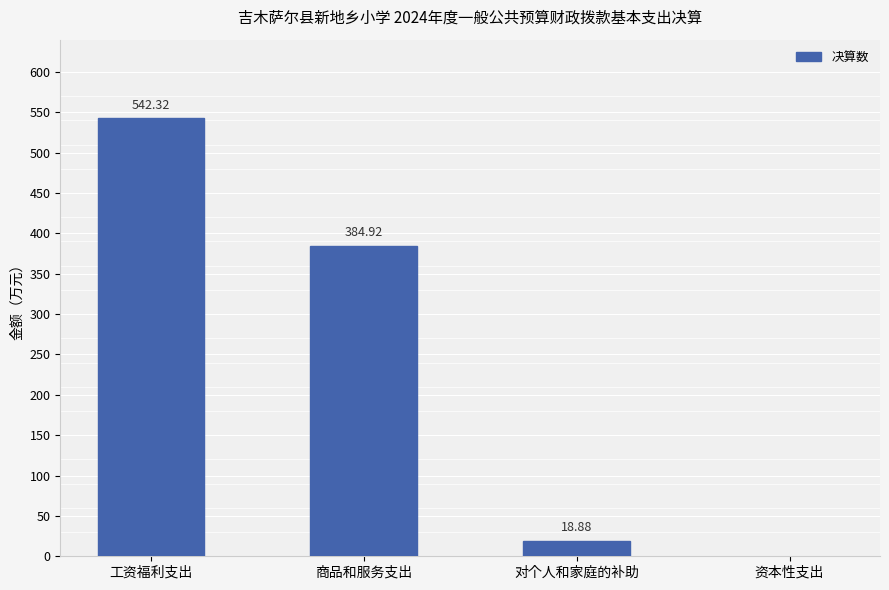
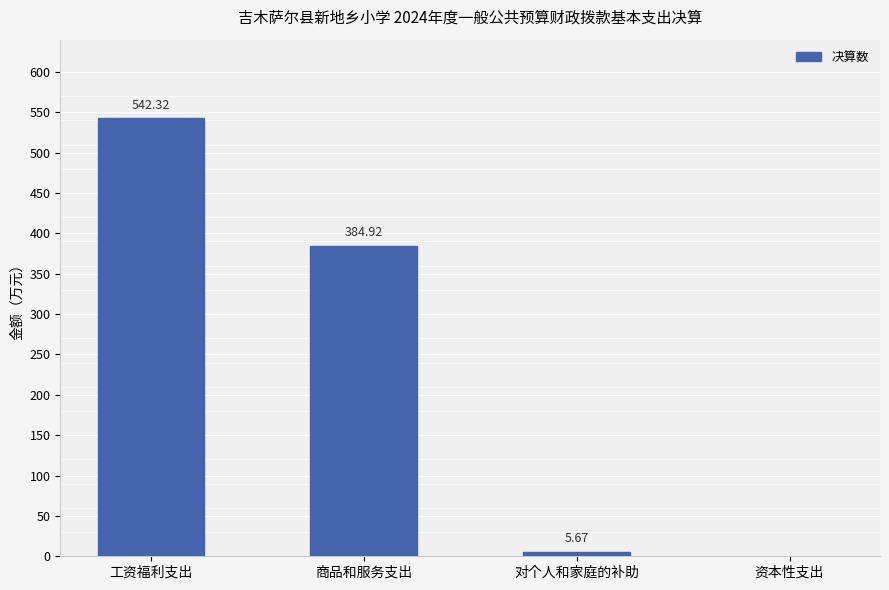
对个人和家庭的补助: 18.88 -> 5.67
